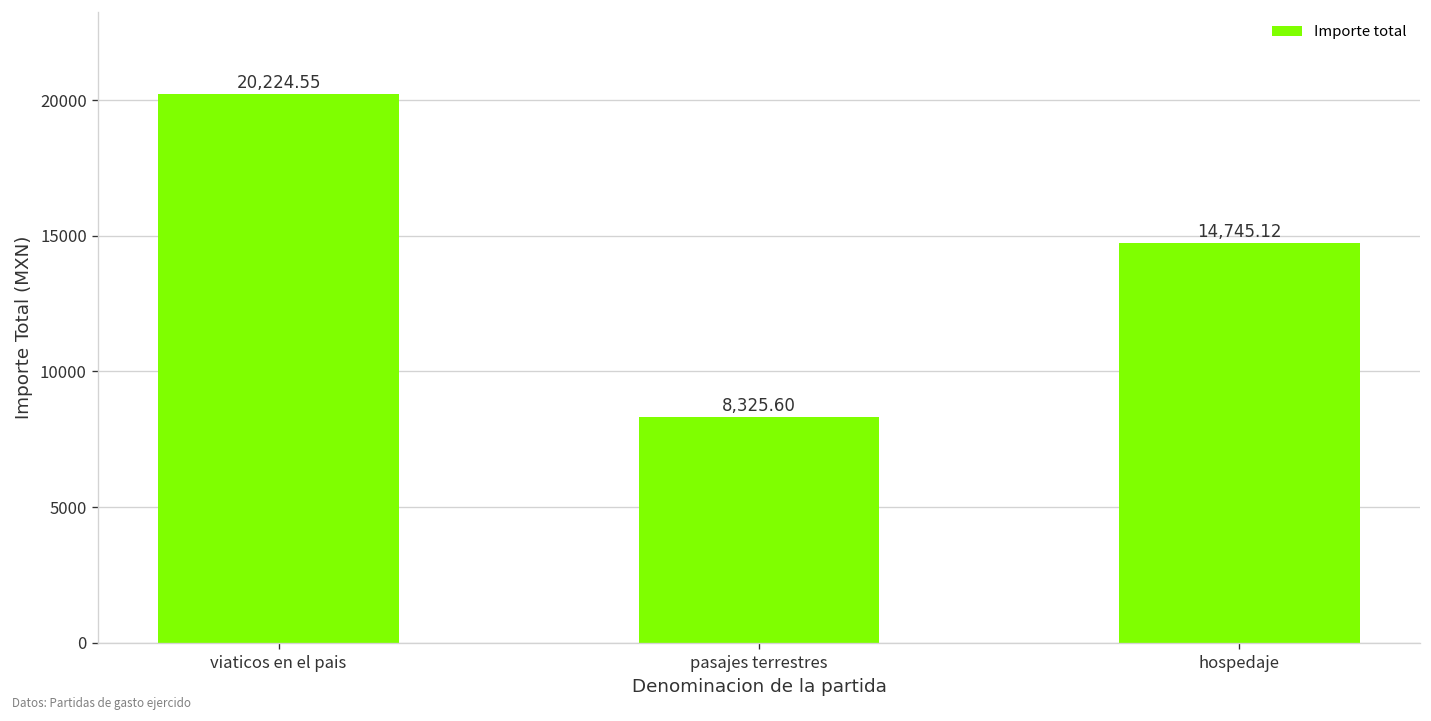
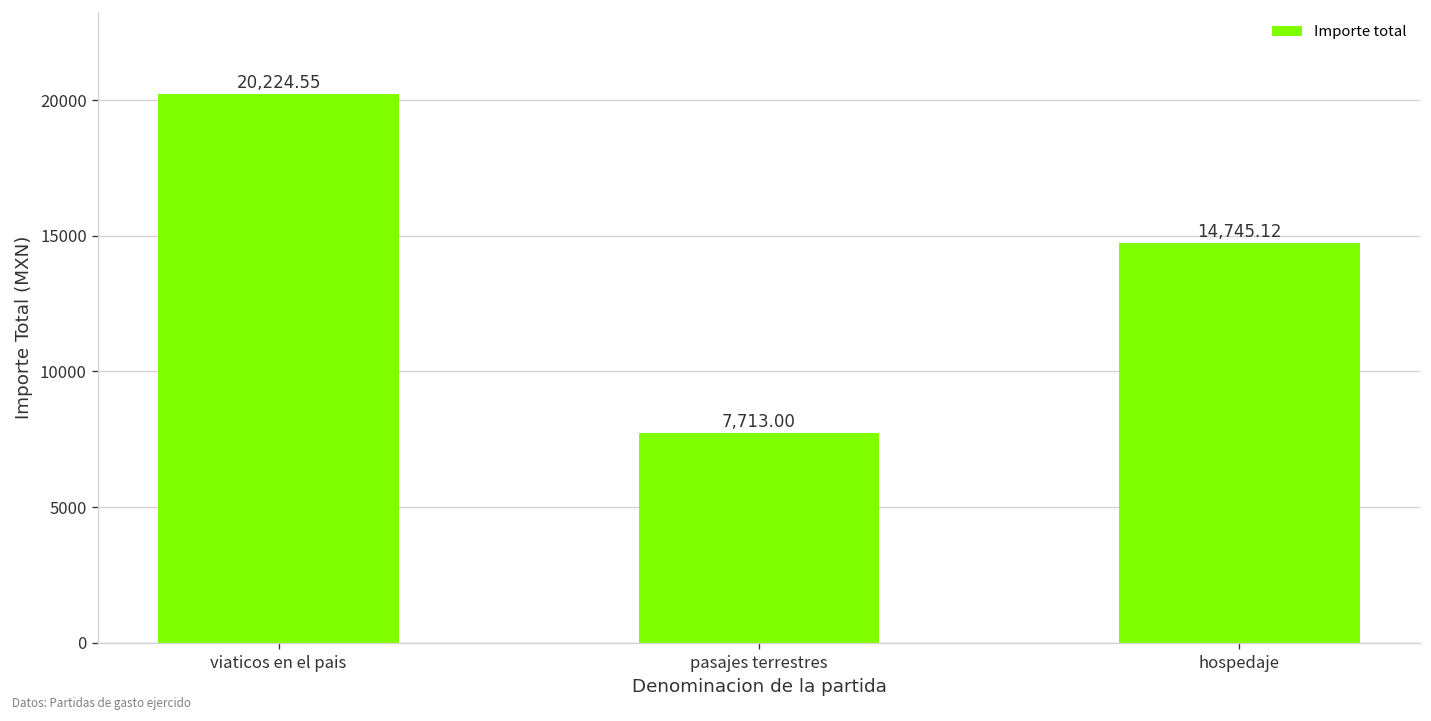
pasajes terrestres: 8,325.60 -> 7,713.00
